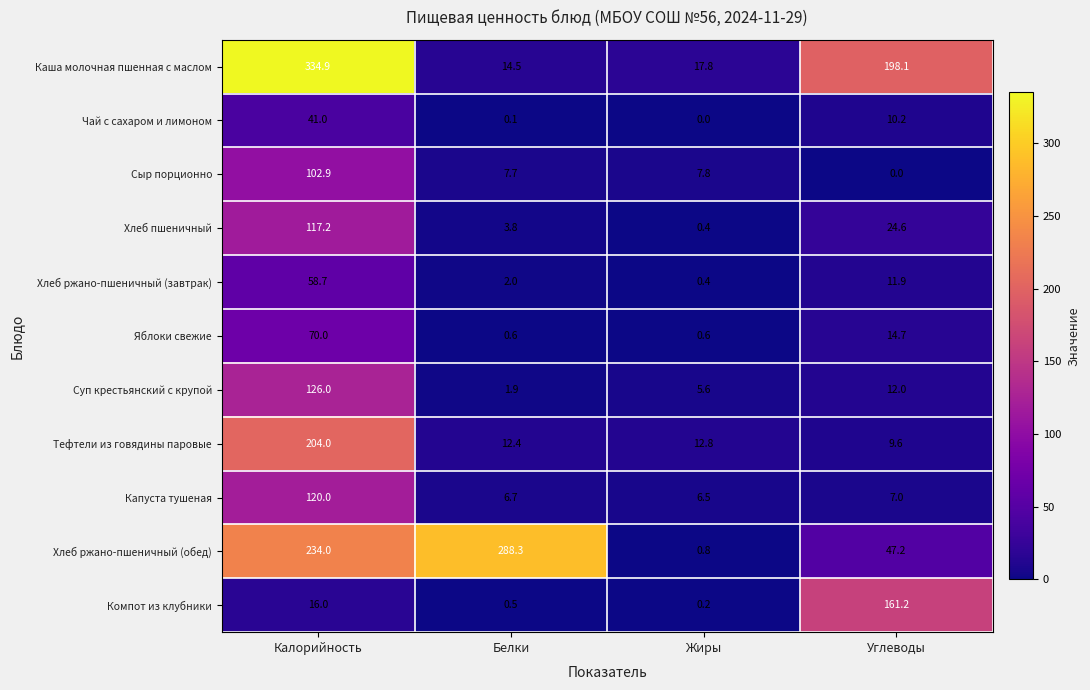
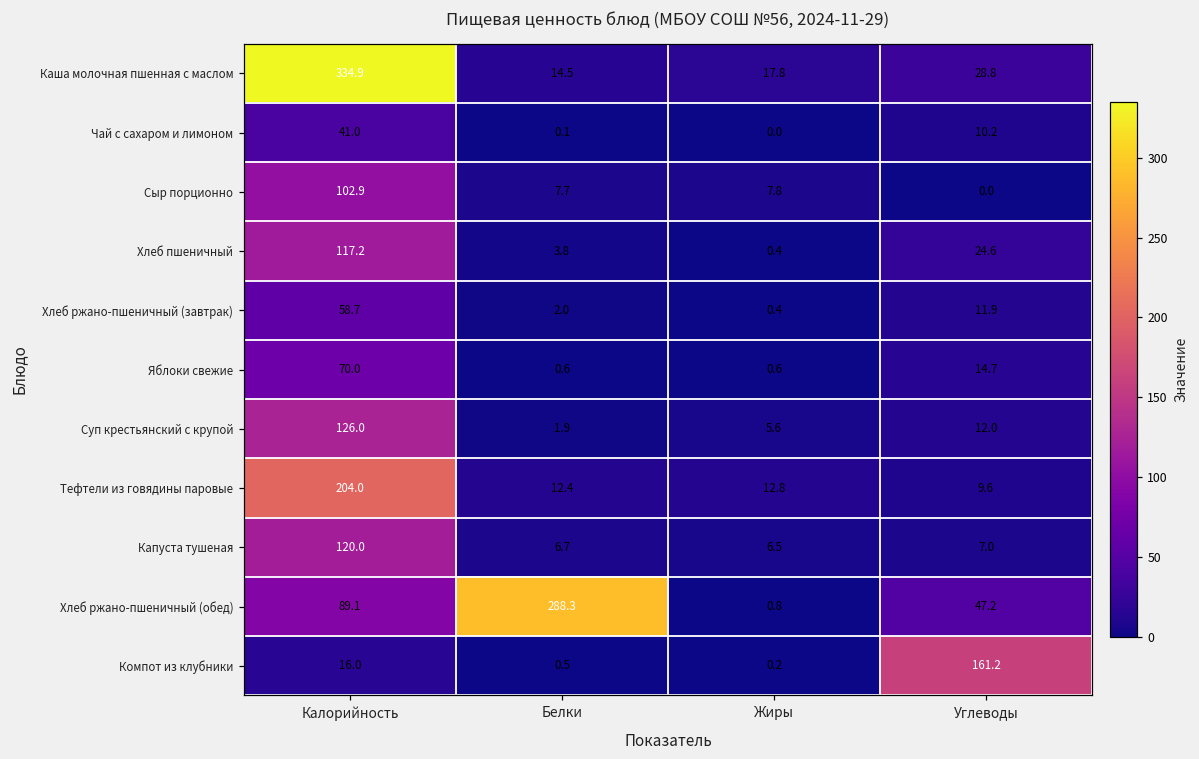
Каша молочная пшенная с маслом, Углеводы: 198.1 -> 28.8
Хлеб ржано-пшеничный (обед), Калорийность: 234.0 -> 89.1
